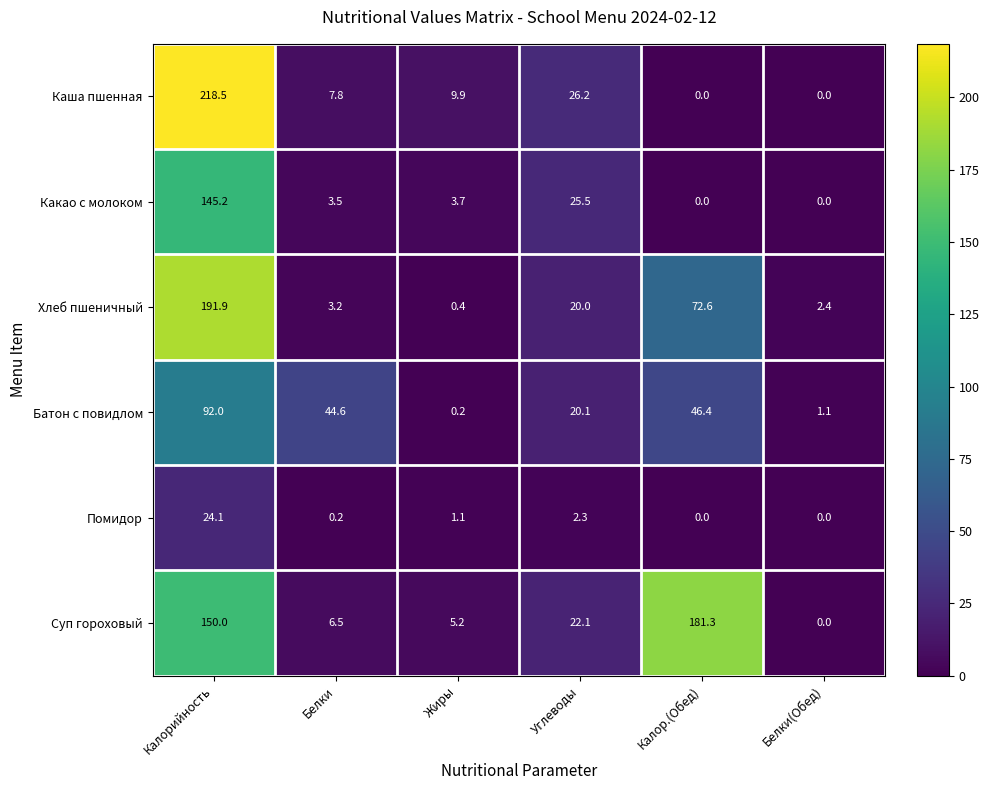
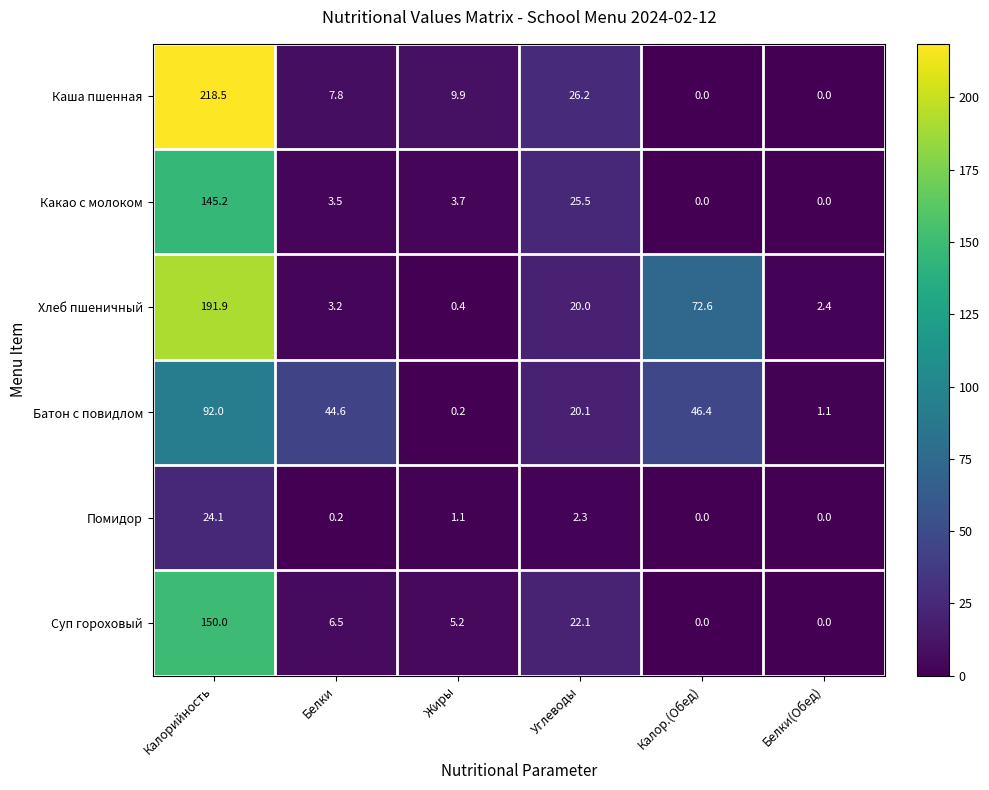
Суп гороховый, Калор.(Обед): 181.3 -> 0.0
